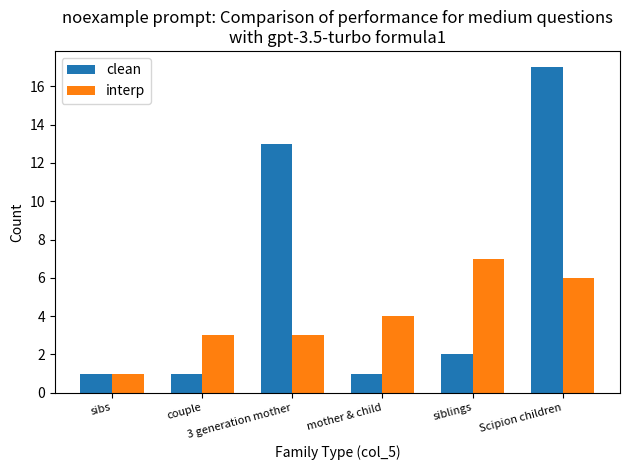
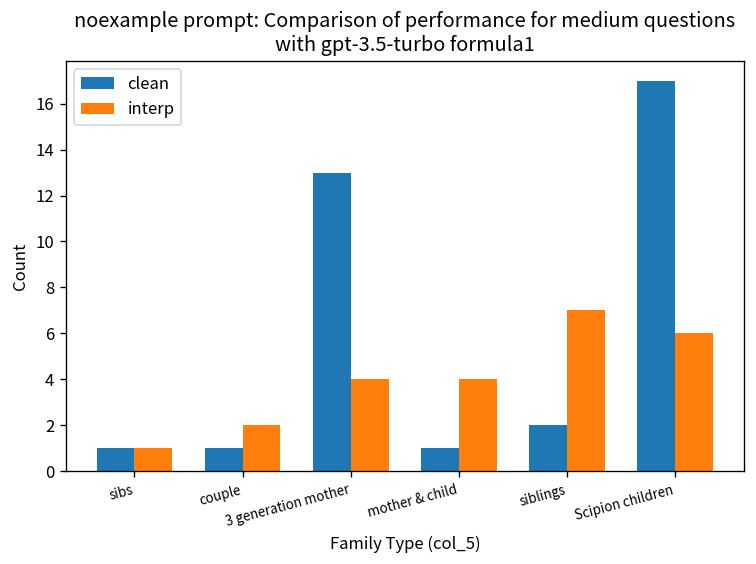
interp, couple: 3 -> 2
interp, 3 generation mother: 3 -> 4
